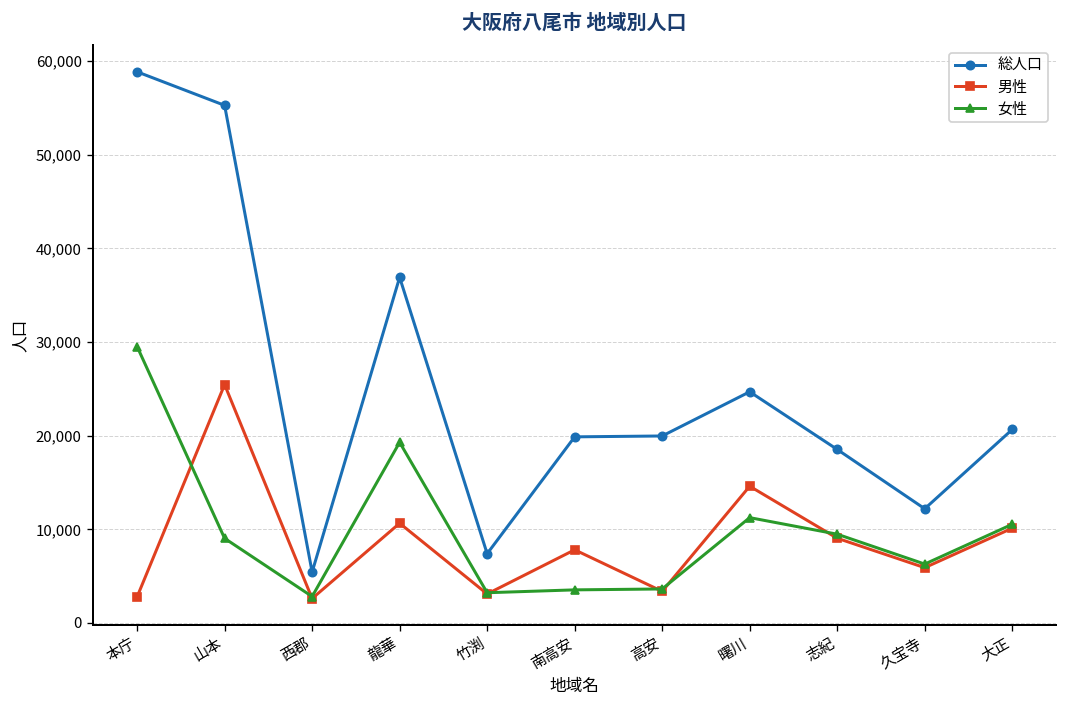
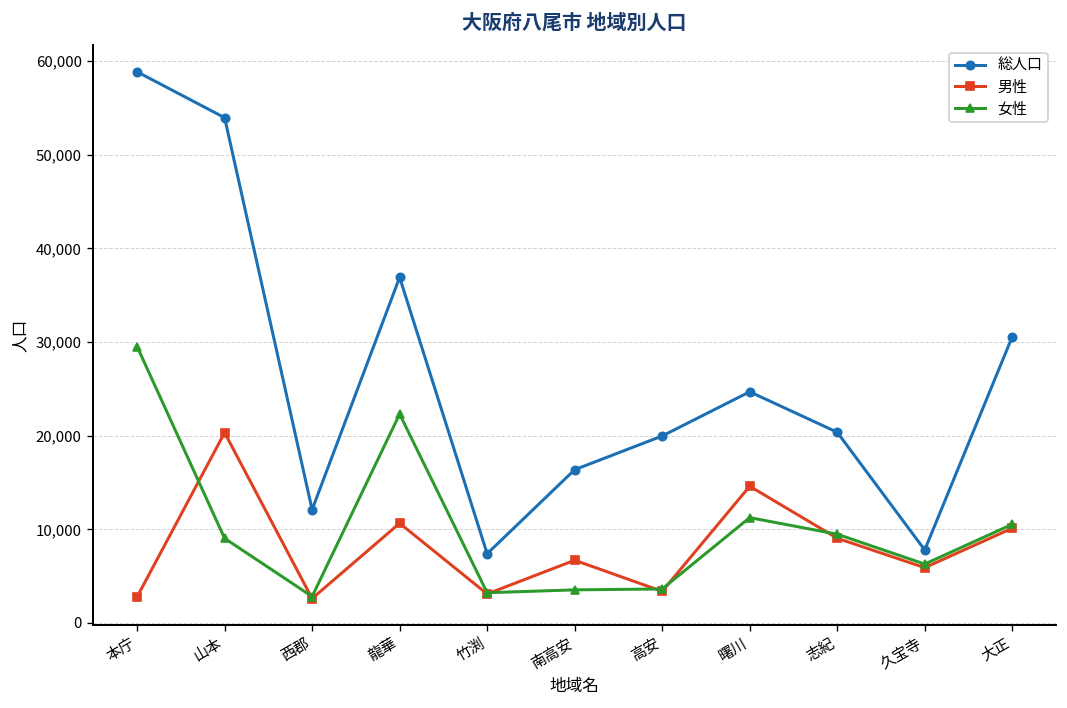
総人口, 山本: 55,000 -> 54,000
男性, 山本: 25,000 -> 20,000
総人口, 西郡: 5,000 -> 12,000
女性, 龍華: 19,000 -> 22,000
総人口, 南高安: 20,000 -> 16,000
男性, 南高安: 8,000 -> 7,000
総人口, 志紀: 19,000 -> 20,000
総人口, 久宝寺: 12,000 -> 8,000
総人口, 大正: 21,000 -> 31,000
